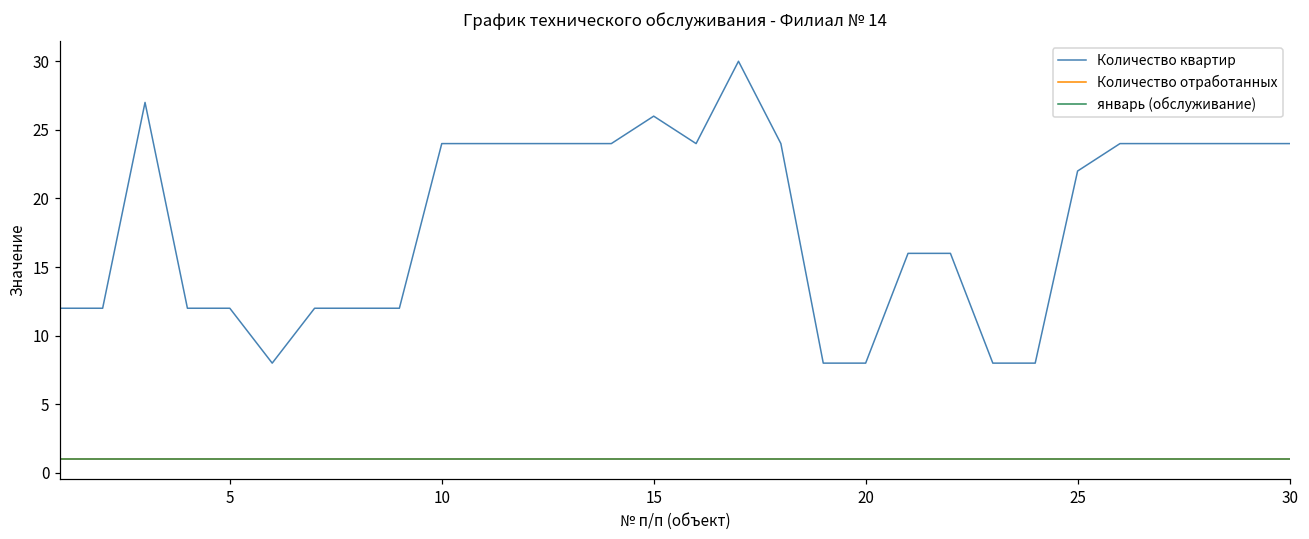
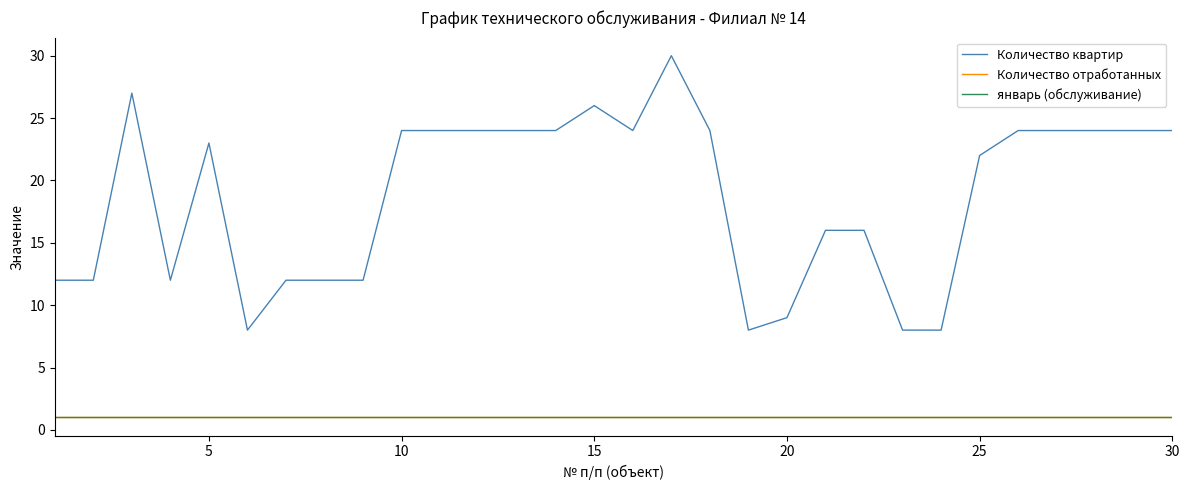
Количество квартир, 5: 12 -> 23
Количество квартир, 20: 8 -> 9
